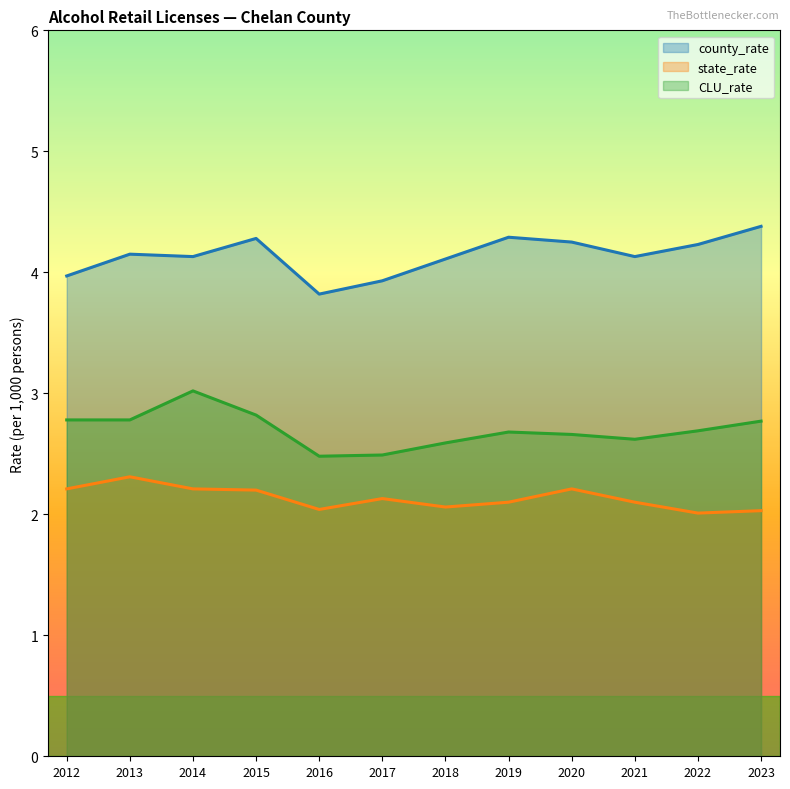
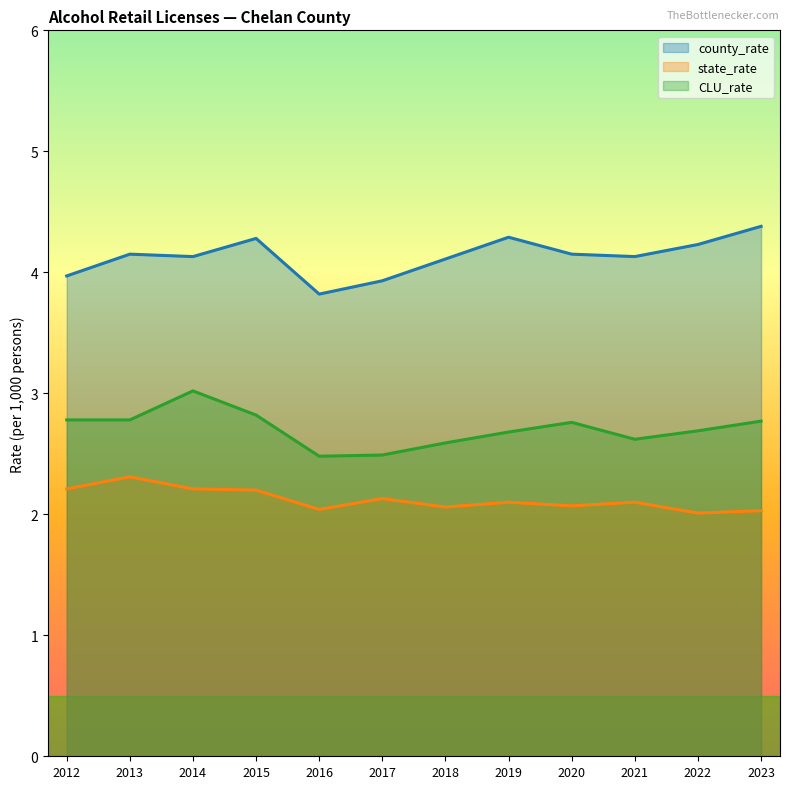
county_rate, 2020: 4.25 -> 4.15
state_rate, 2020: 2.21 -> 2.07
CLU_rate, 2020: 2.66 -> 2.76
